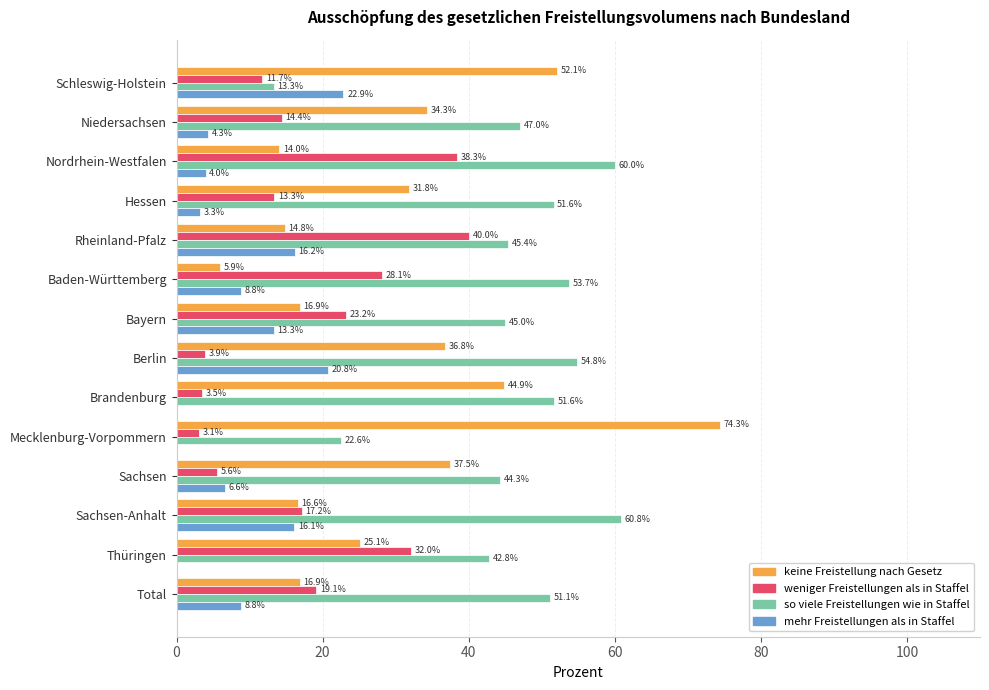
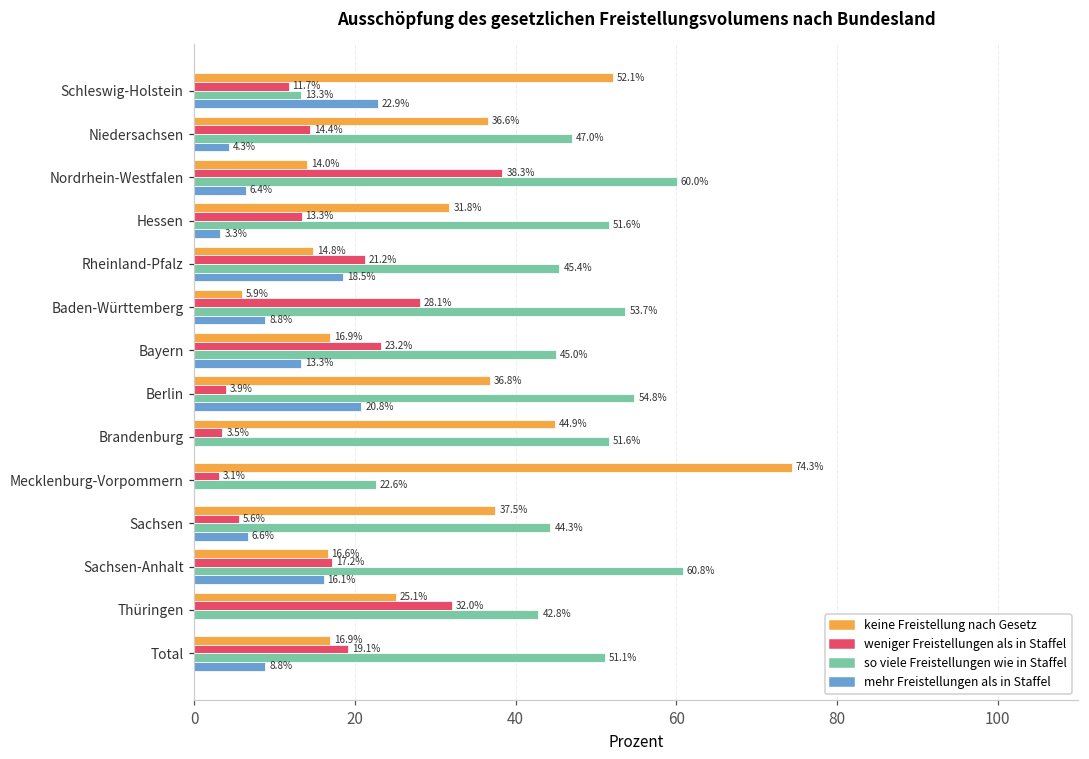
keine Freistellung nach Gesetz, Niedersachsen: 34.3% -> 36.6%
mehr Freistellungen als in Staffel, Nordrhein-Westfalen: 4.0% -> 6.4%
weniger Freistellungen als in Staffel, Rheinland-Pfalz: 40.0% -> 21.2%
mehr Freistellungen als in Staffel, Rheinland-Pfalz: 16.2% -> 18.5%
